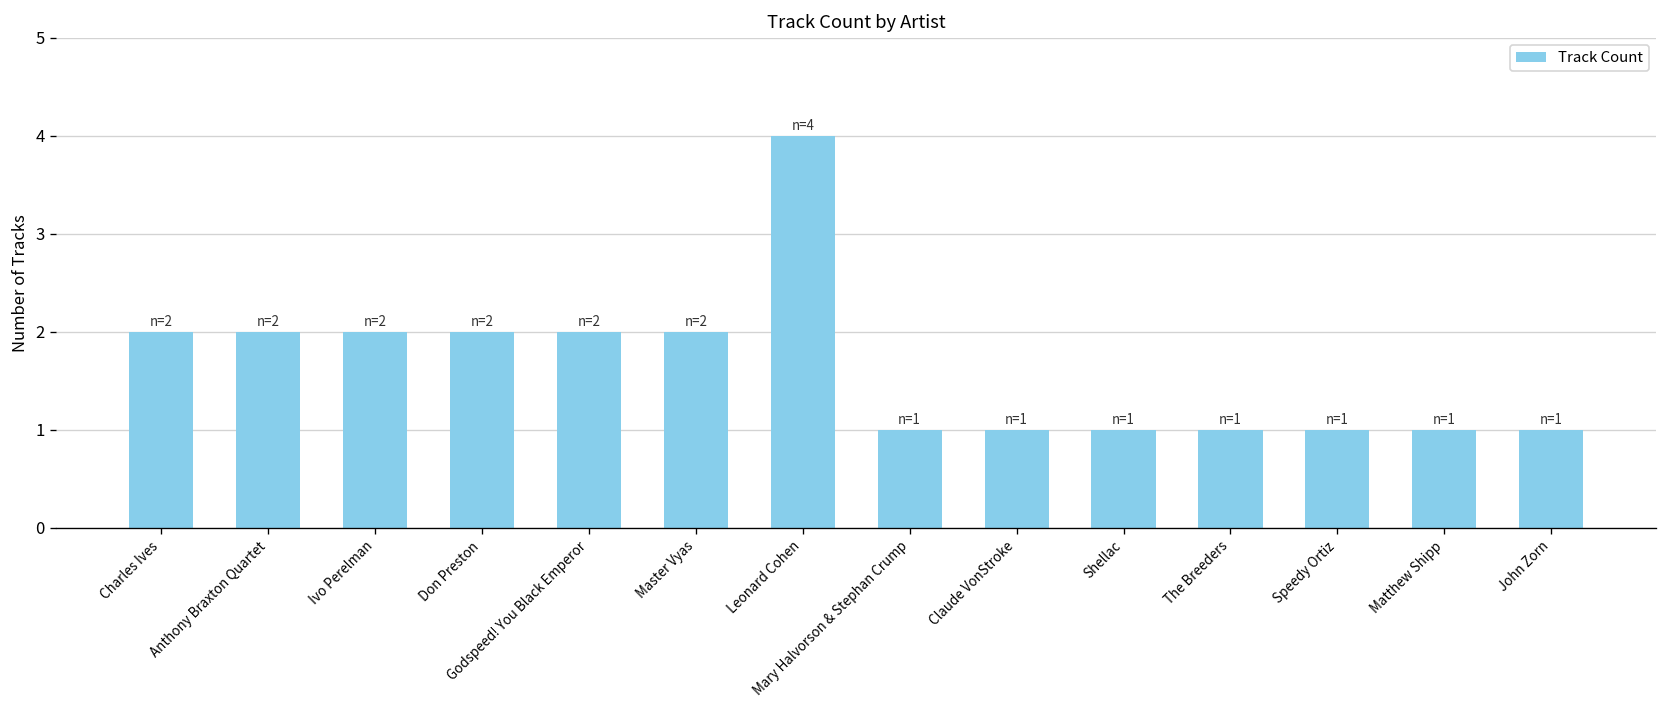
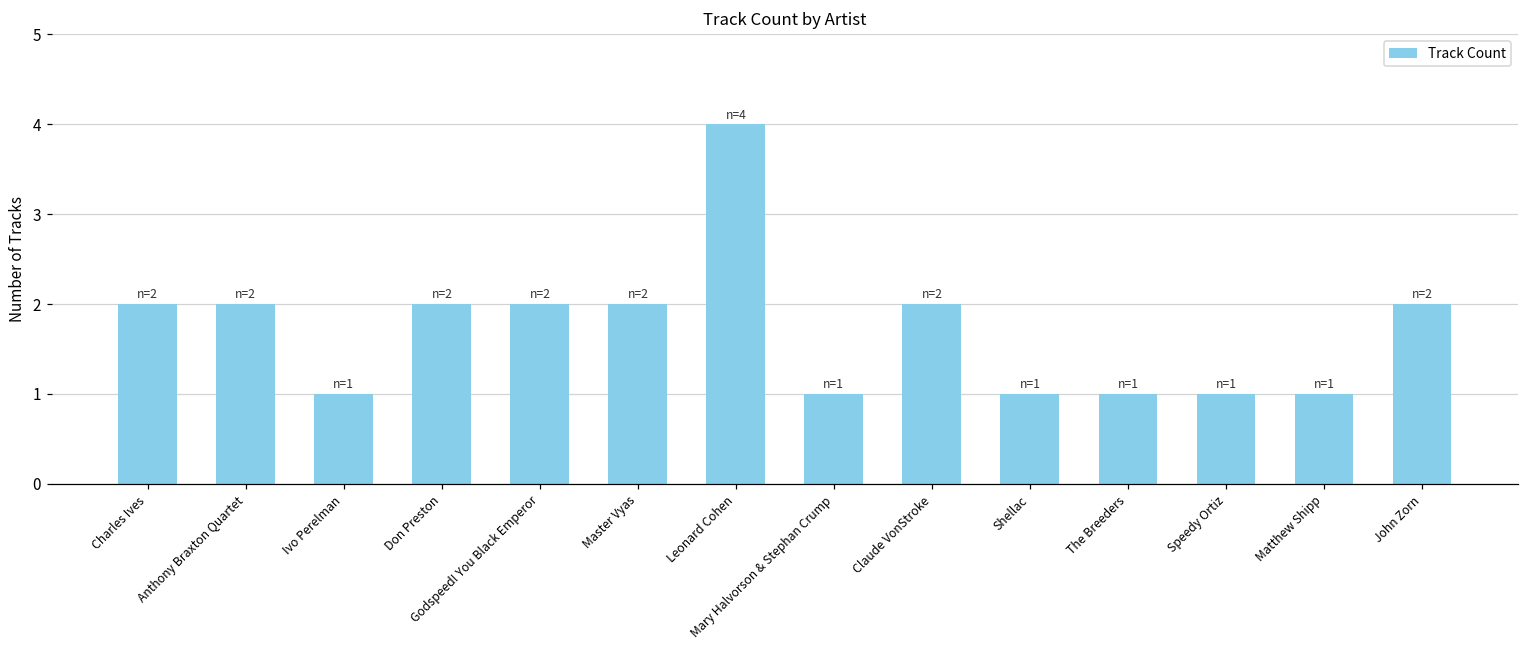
Ivo Perelman: 2 -> 1
Claude VonStroke: 1 -> 2
John Zorn: 1 -> 2
